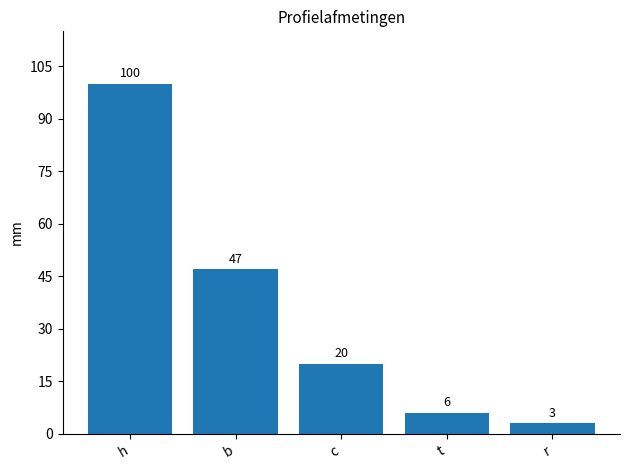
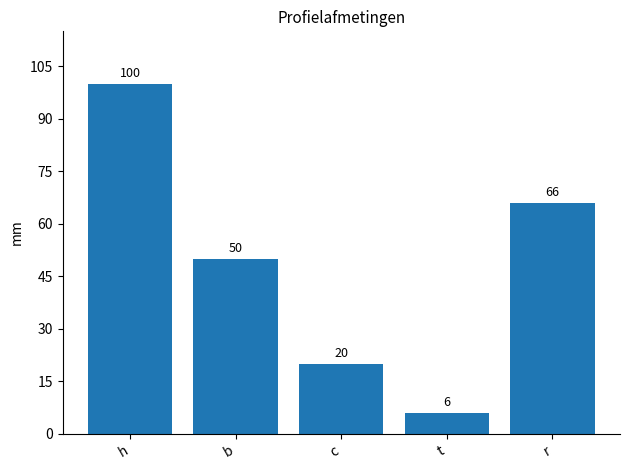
b: 47 -> 50
r: 3 -> 66
